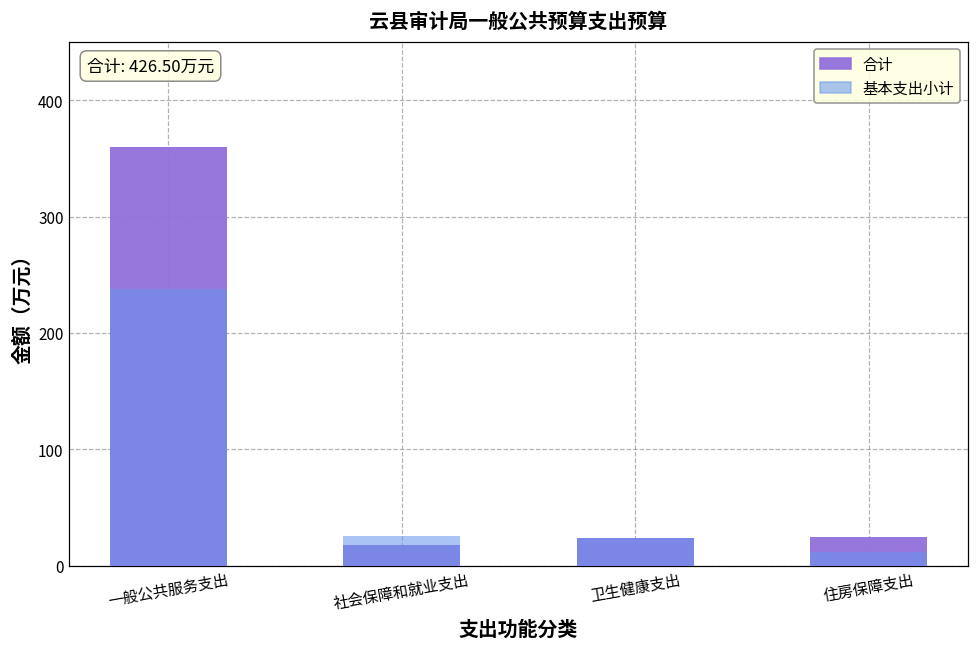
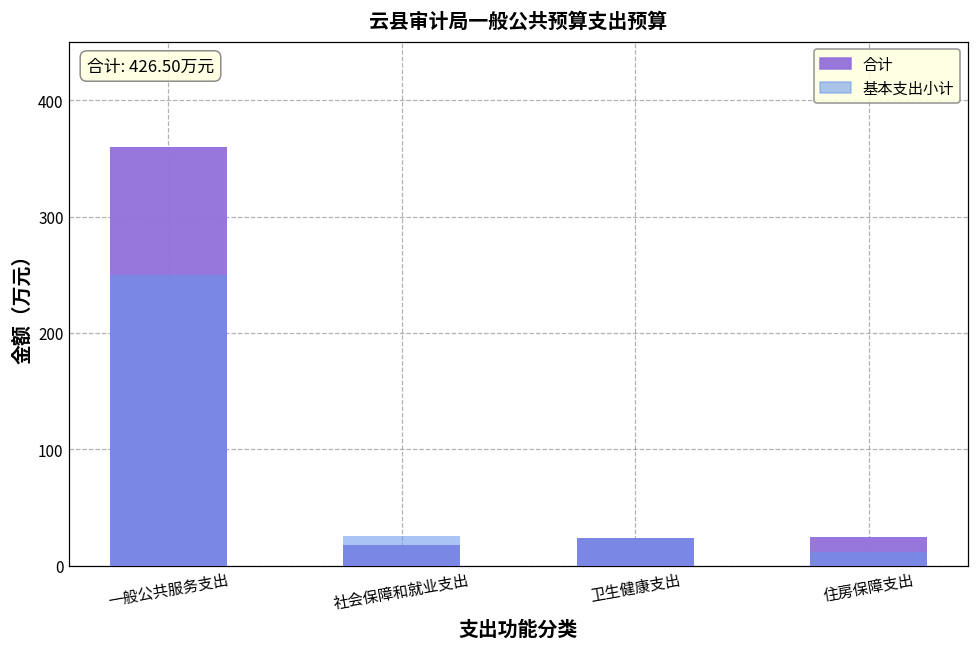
基本支出小计, 一般公共服务支出: 238 -> 250
